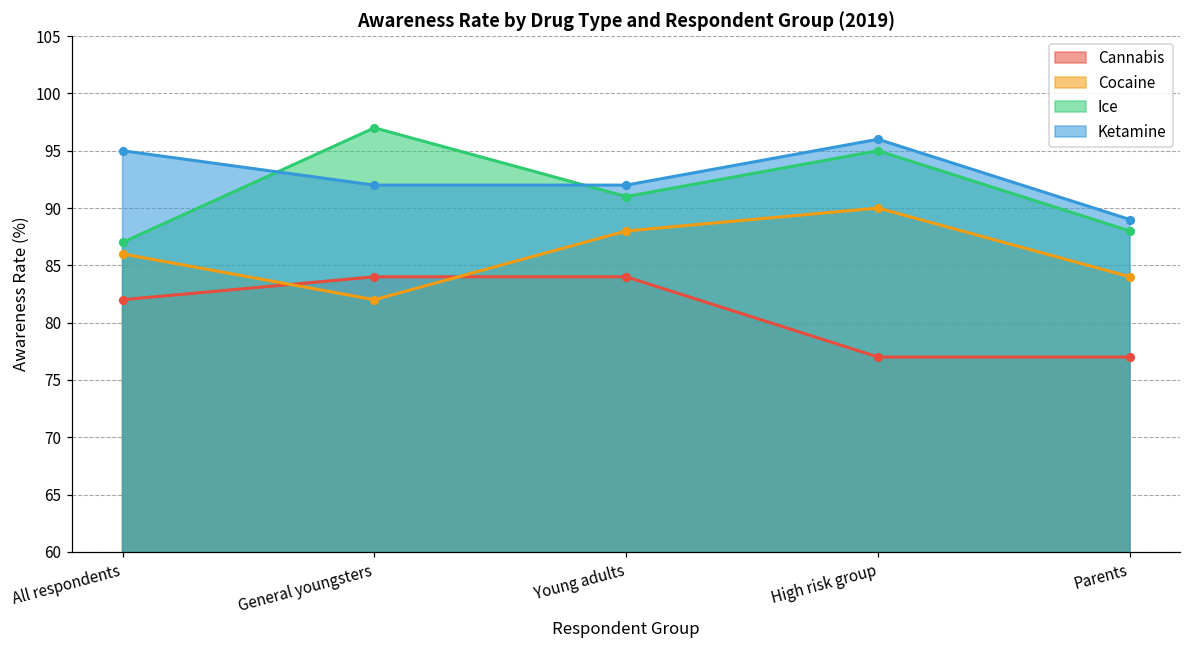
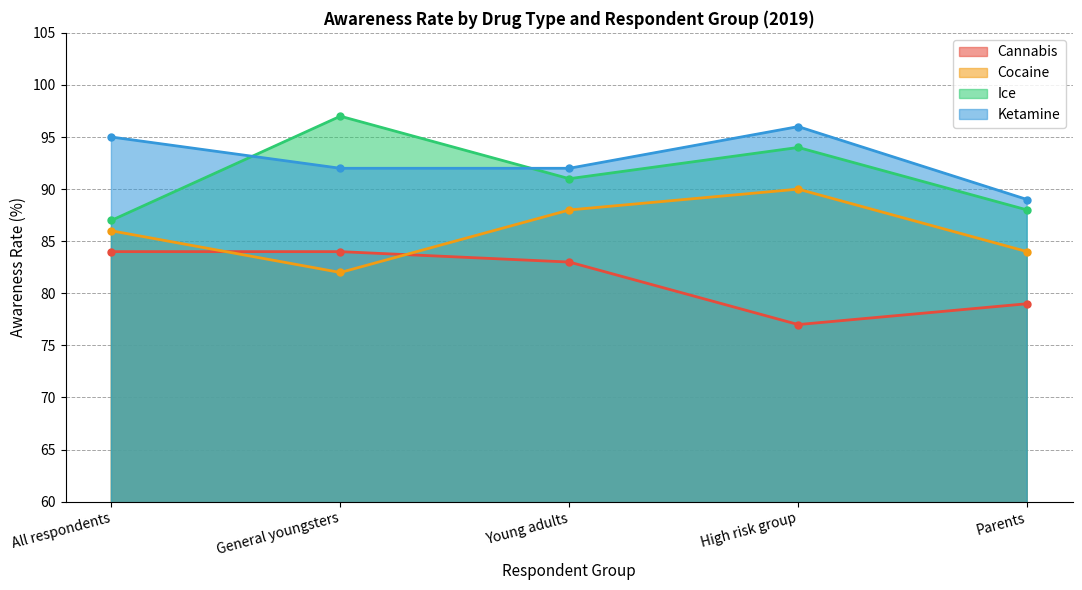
Cannabis, All respondents: 82 -> 84
Cannabis, Young adults: 84 -> 83
Ice, High risk group: 95 -> 94
Cannabis, Parents: 77 -> 79
